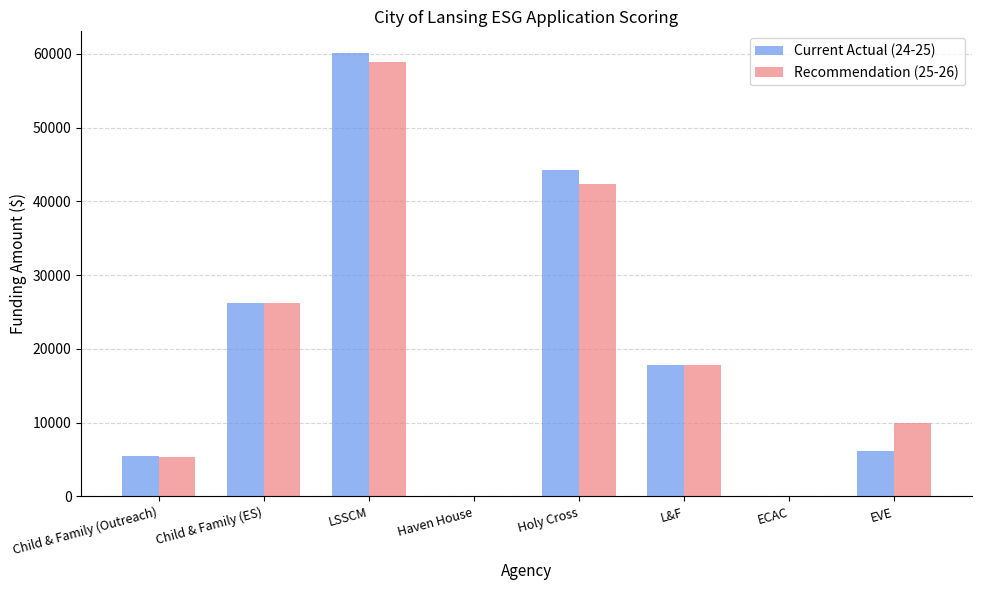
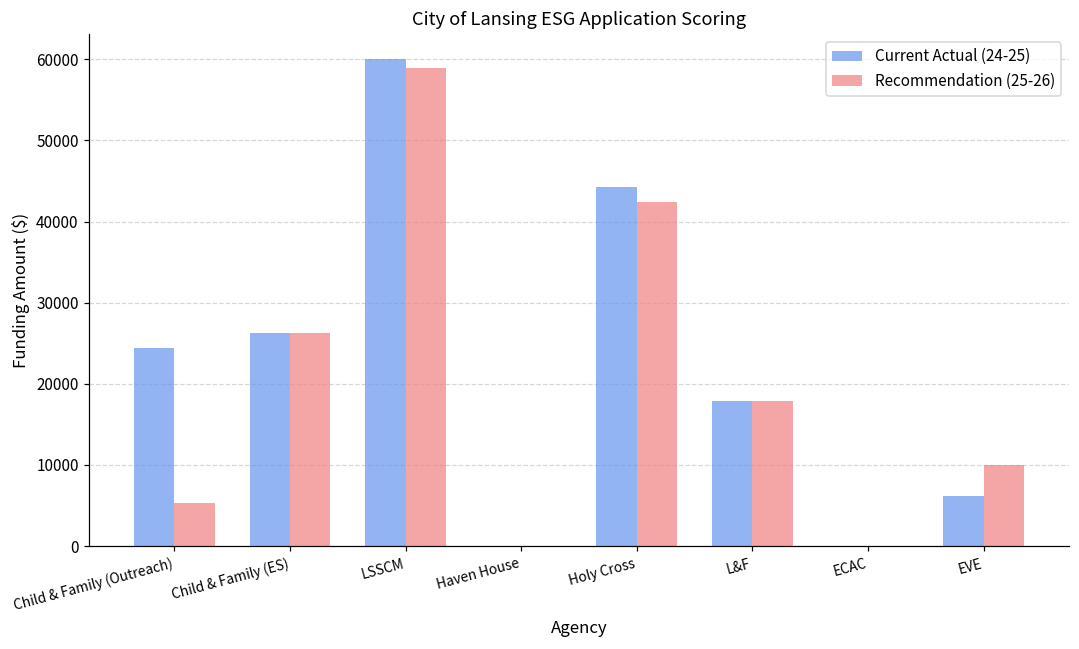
Current Actual (24-25), Child & Family (Outreach): 5000 -> 24000
